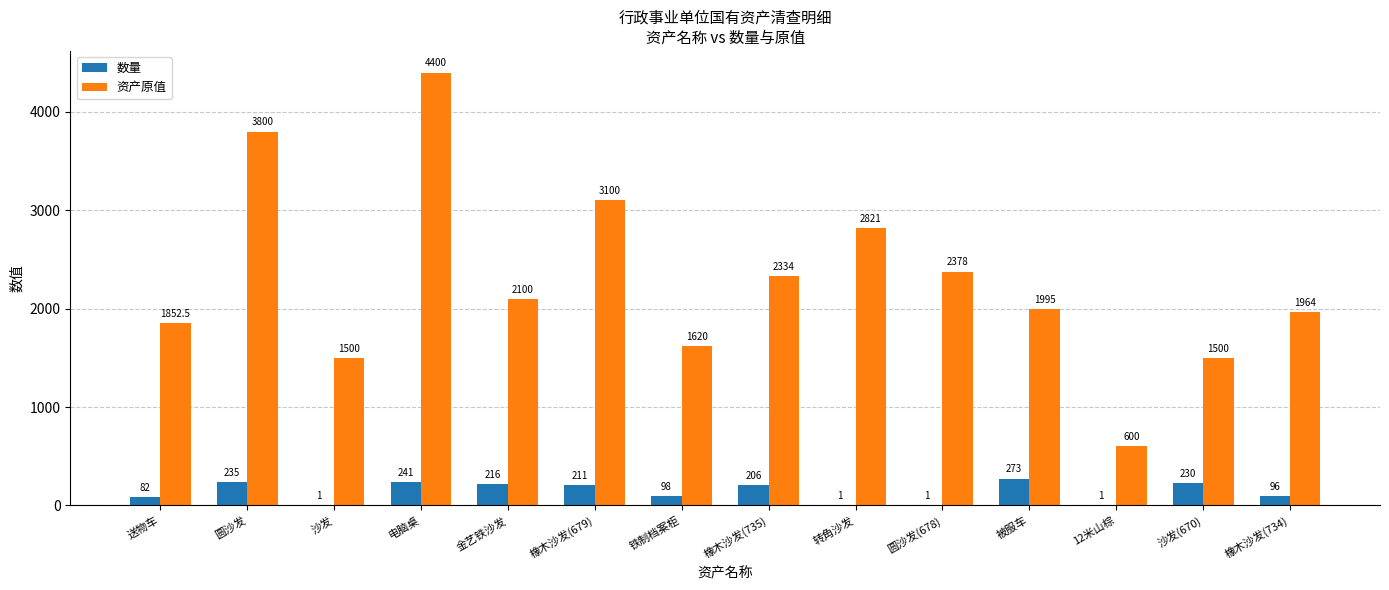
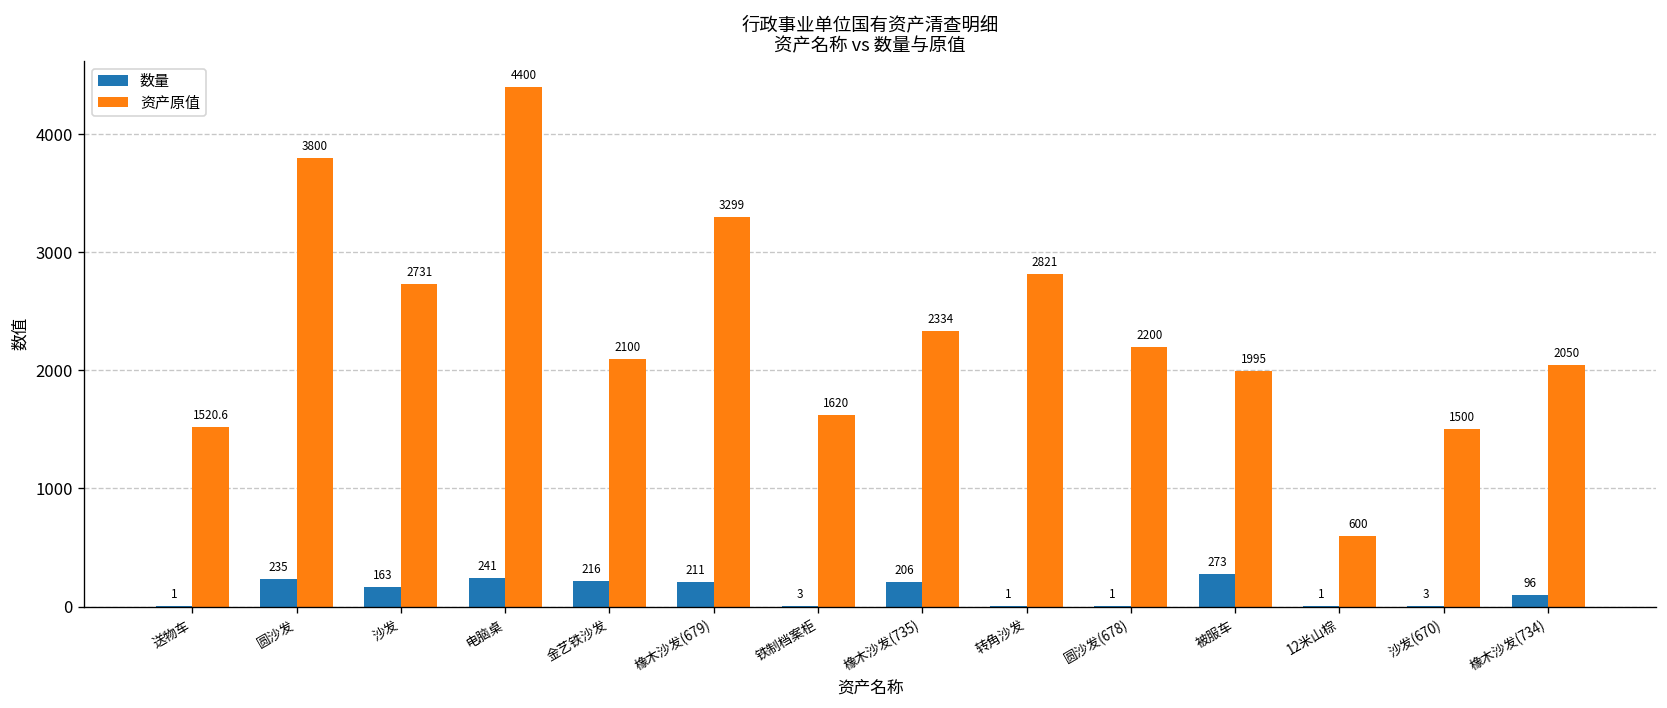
数量, 送物车: 82 -> 1
资产原值, 送物车: 1852.5 -> 1520.6
数量, 沙发: 1 -> 163
资产原值, 沙发: 1500 -> 2731
资产原值, 橡木沙发(679): 3100 -> 3299
数量, 铁制档案柜: 98 -> 3
资产原值, 圆沙发(678): 2378 -> 2200
数量, 沙发(670): 230 -> 3
资产原值, 橡木沙发(734): 1964 -> 2050
